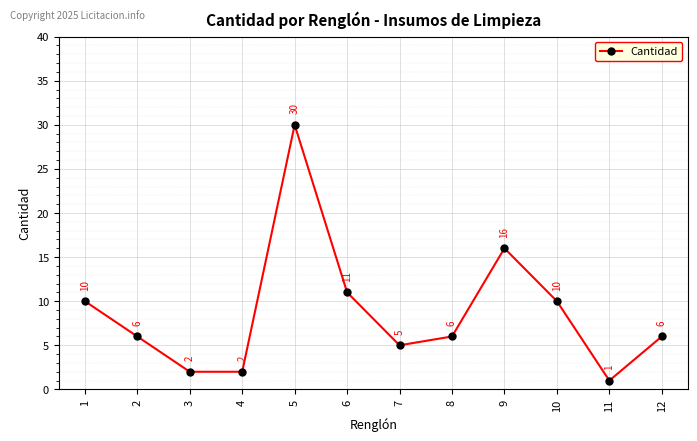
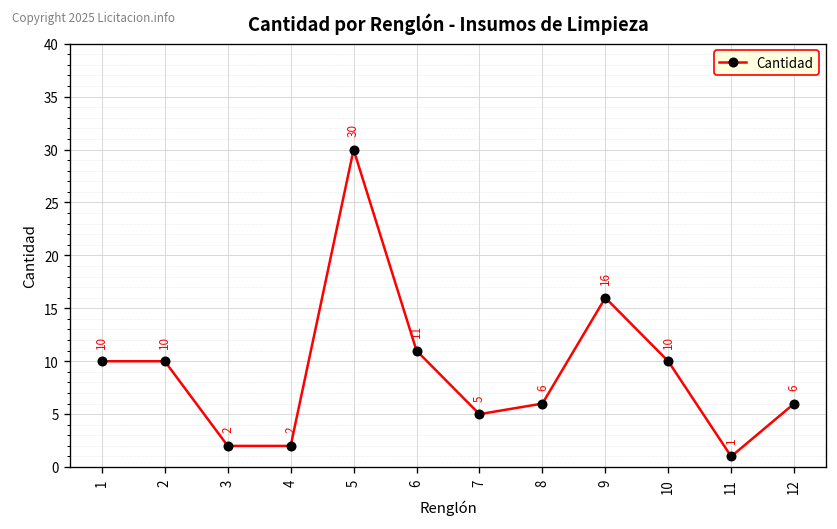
2: 6 -> 10
